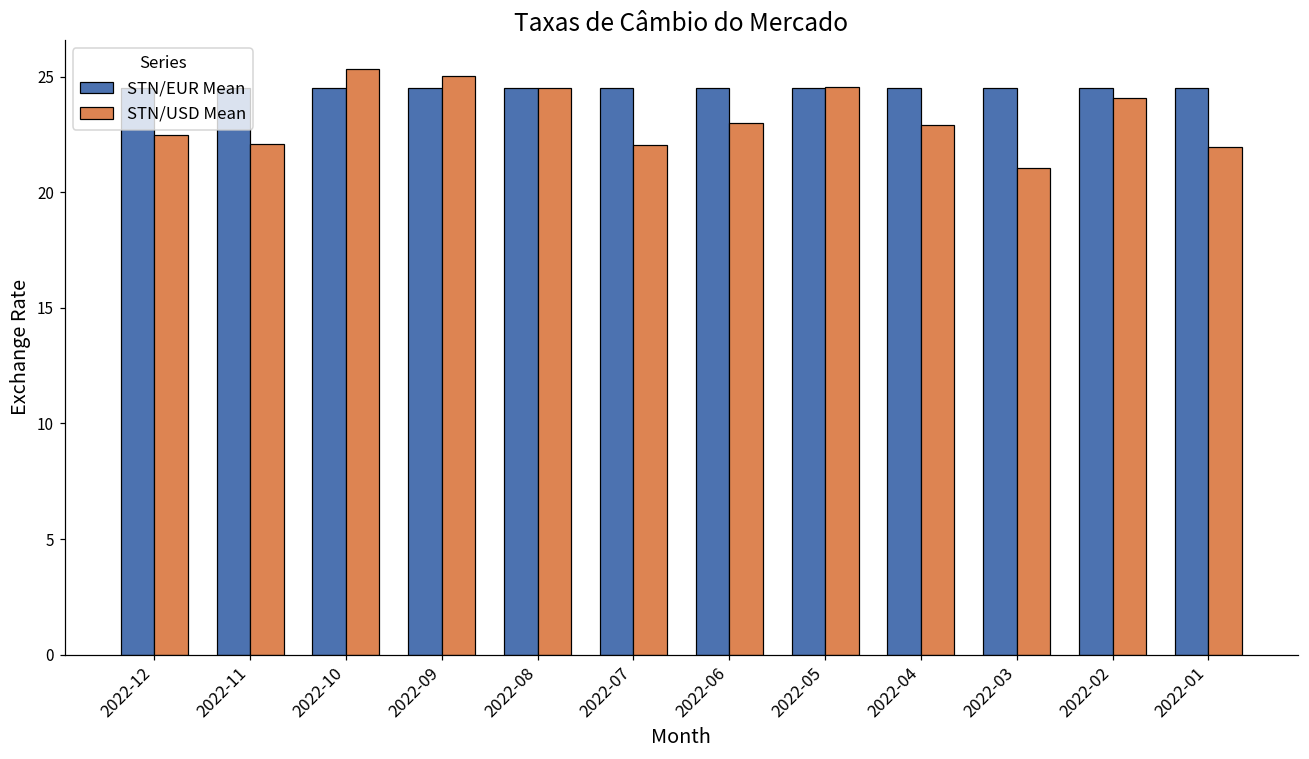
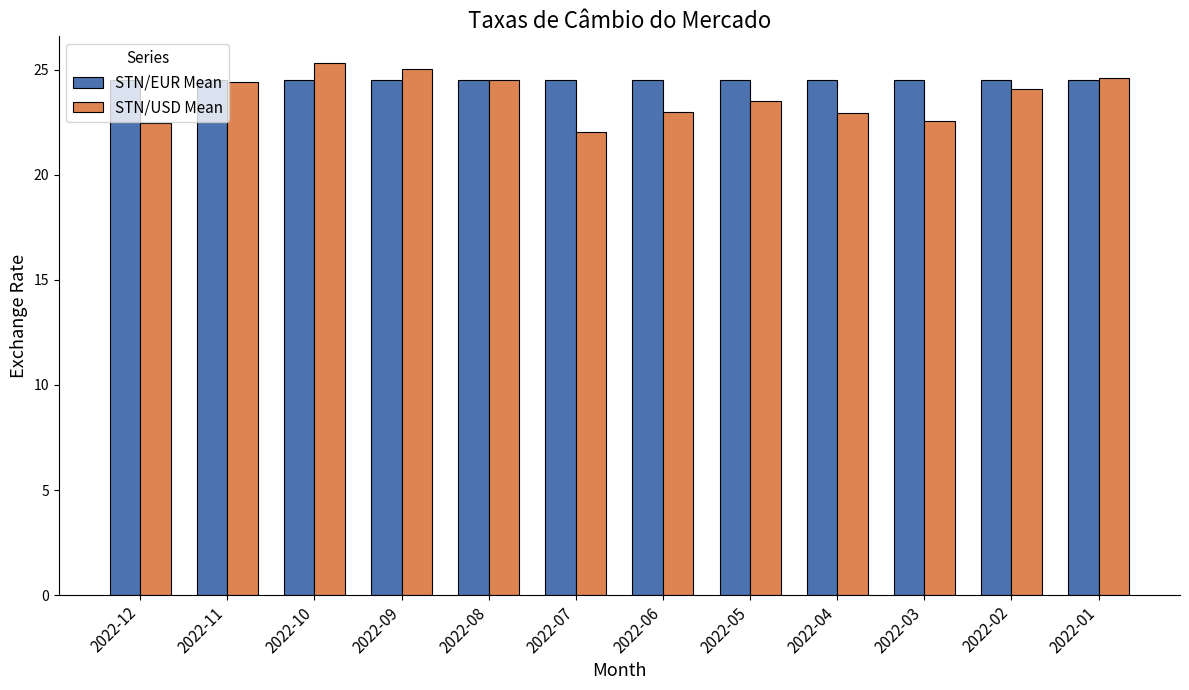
STN/USD Mean, 2022-11: 22.1 -> 24.4
STN/USD Mean, 2022-05: 24.5 -> 23.5
STN/USD Mean, 2022-03: 21.1 -> 22.6
STN/USD Mean, 2022-01: 22.0 -> 24.6
